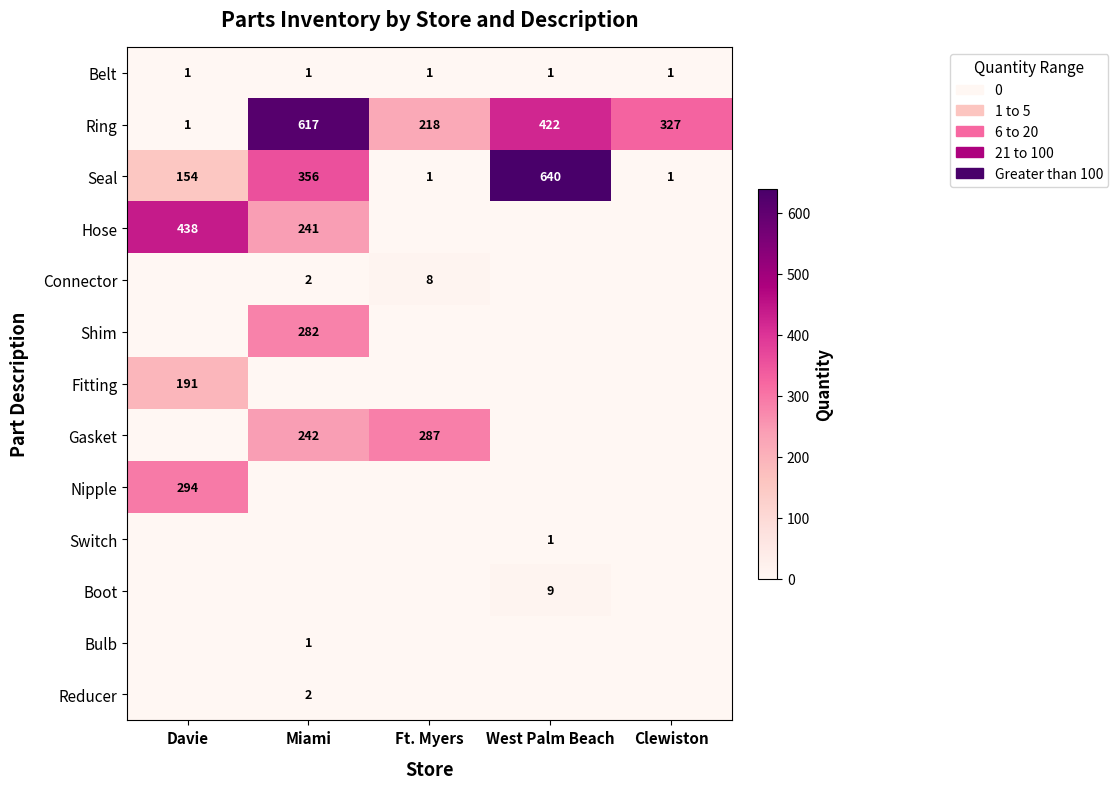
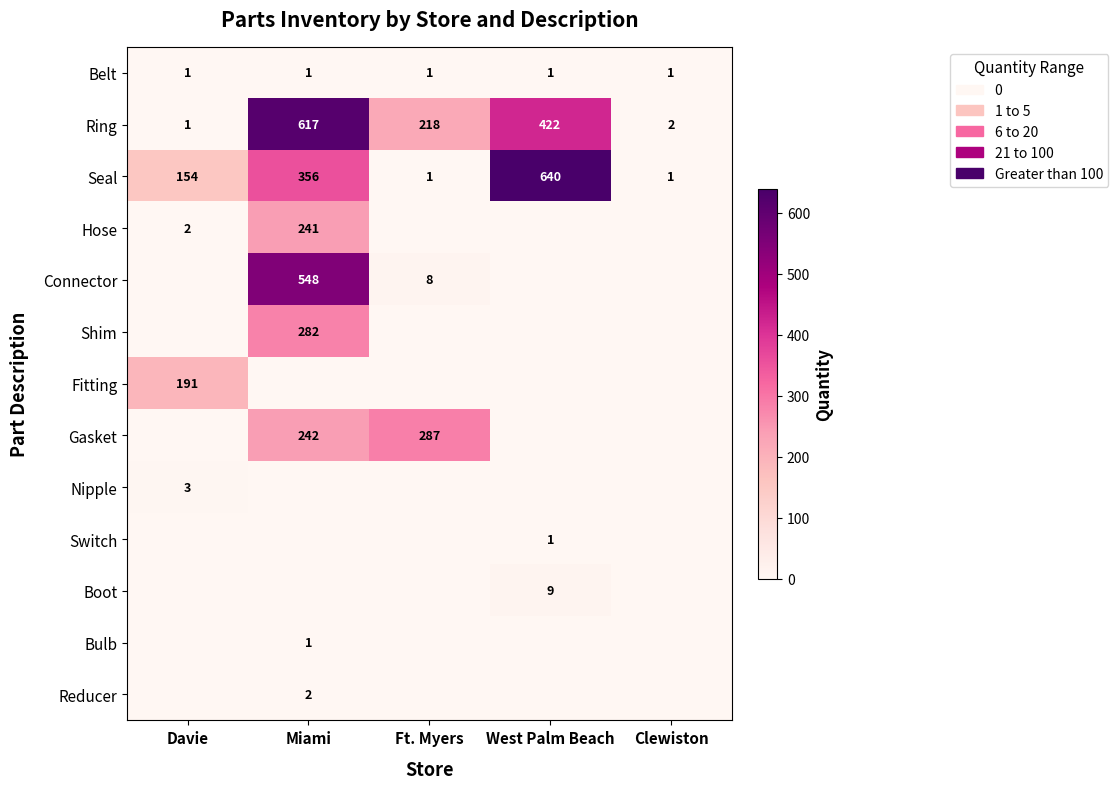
Ring, Clewiston: 327 -> 2
Hose, Davie: 438 -> 2
Connector, Miami: 2 -> 548
Nipple, Davie: 294 -> 3
